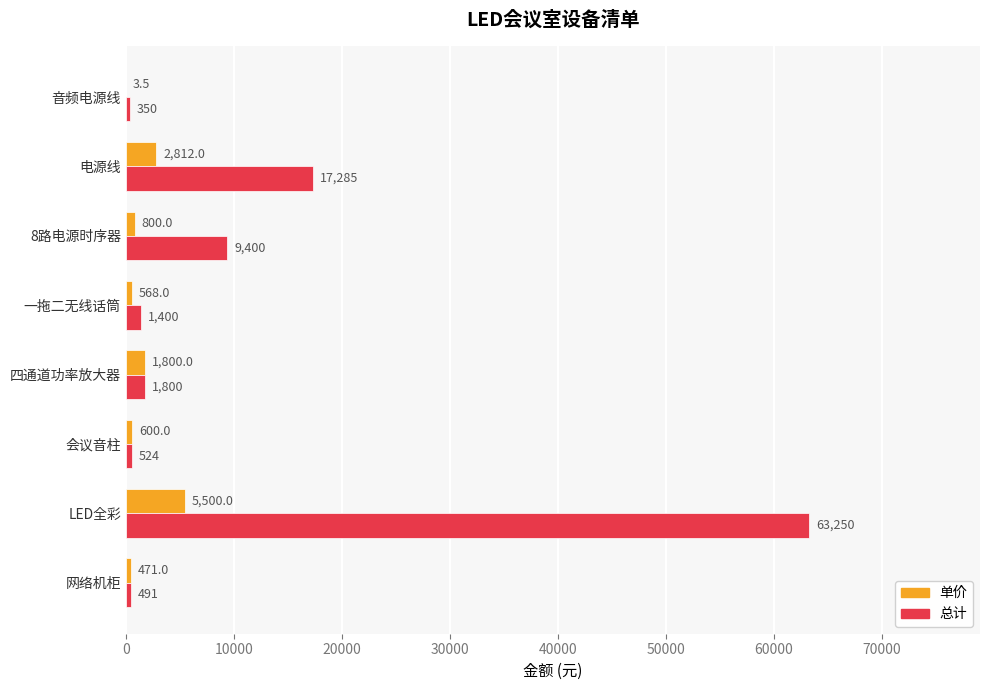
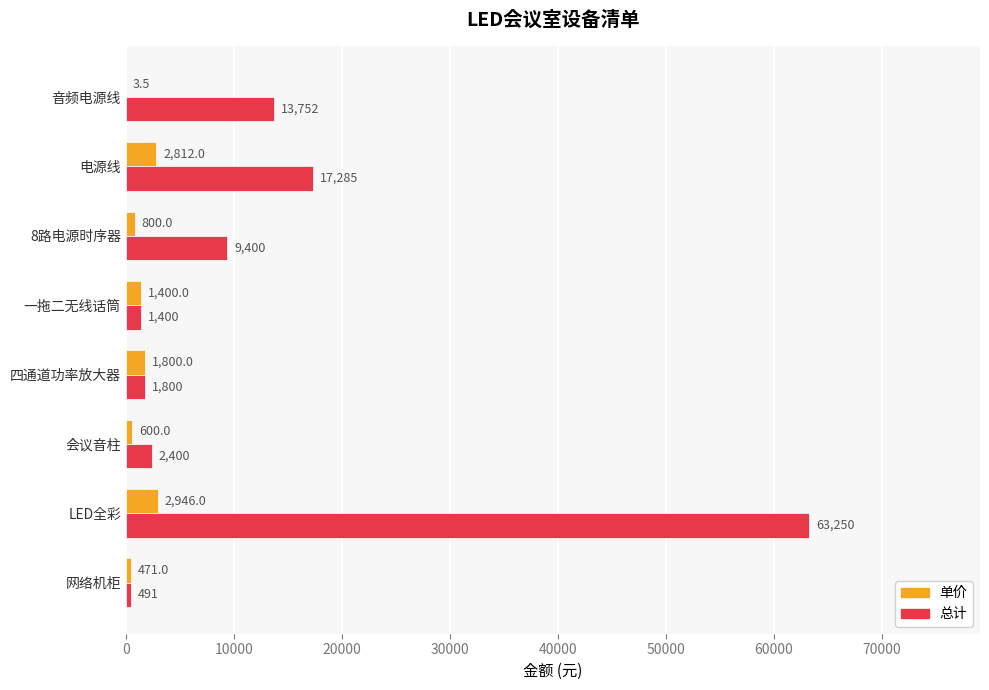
总计, 音频电源线: 350 -> 13,752
单价, 一拖二无线话筒: 568.0 -> 1,400.0
总计, 会议音柱: 524 -> 2,400
单价, LED全彩: 5,500.0 -> 2,946.0
